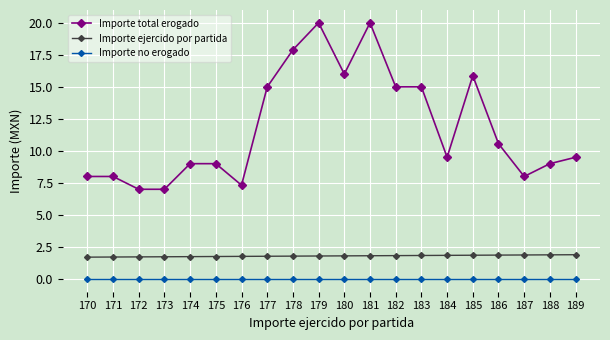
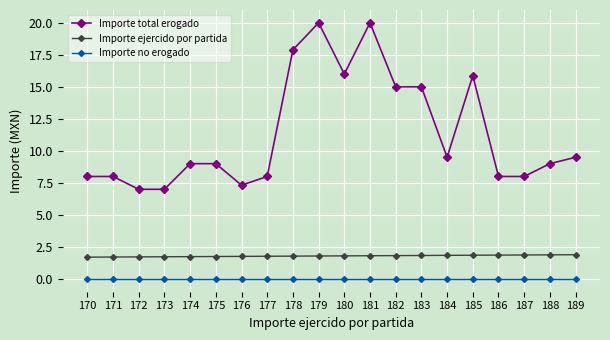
Importe total erogado, 177: 15.0 -> 8.0
Importe total erogado, 186: 10.6 -> 8.0
